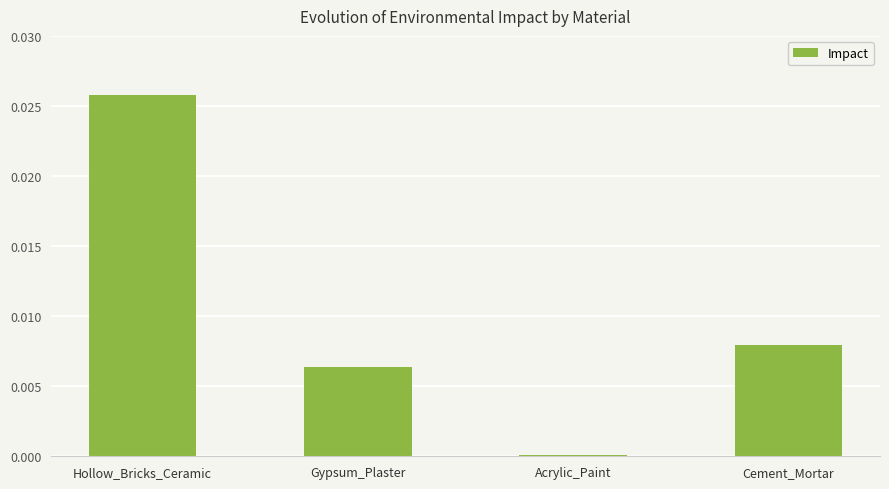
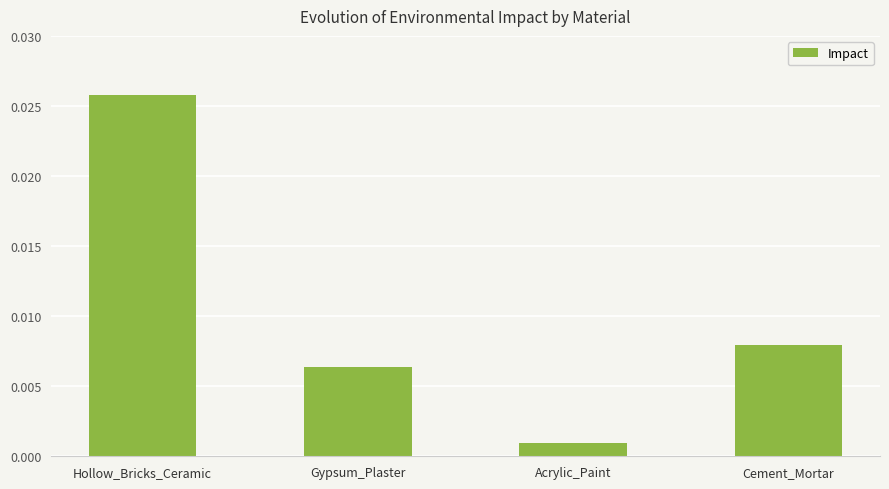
Acrylic_Paint: 0.0001 -> 0.0010
